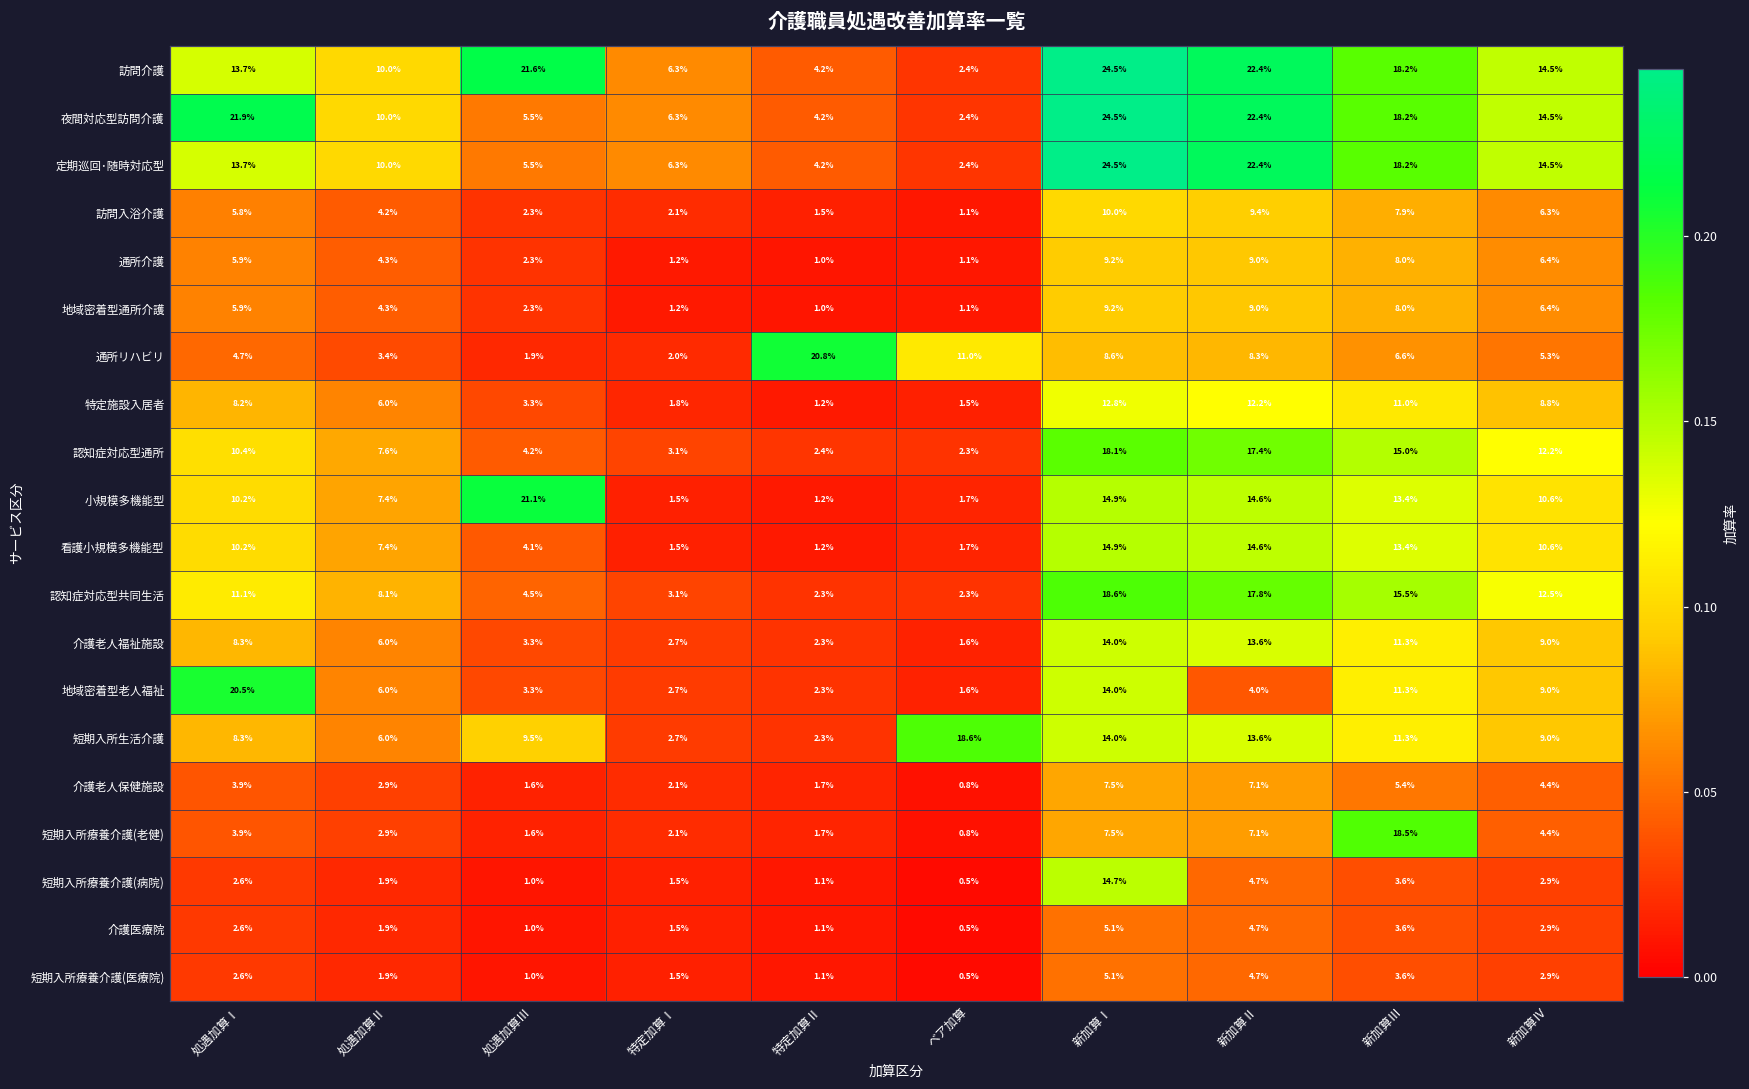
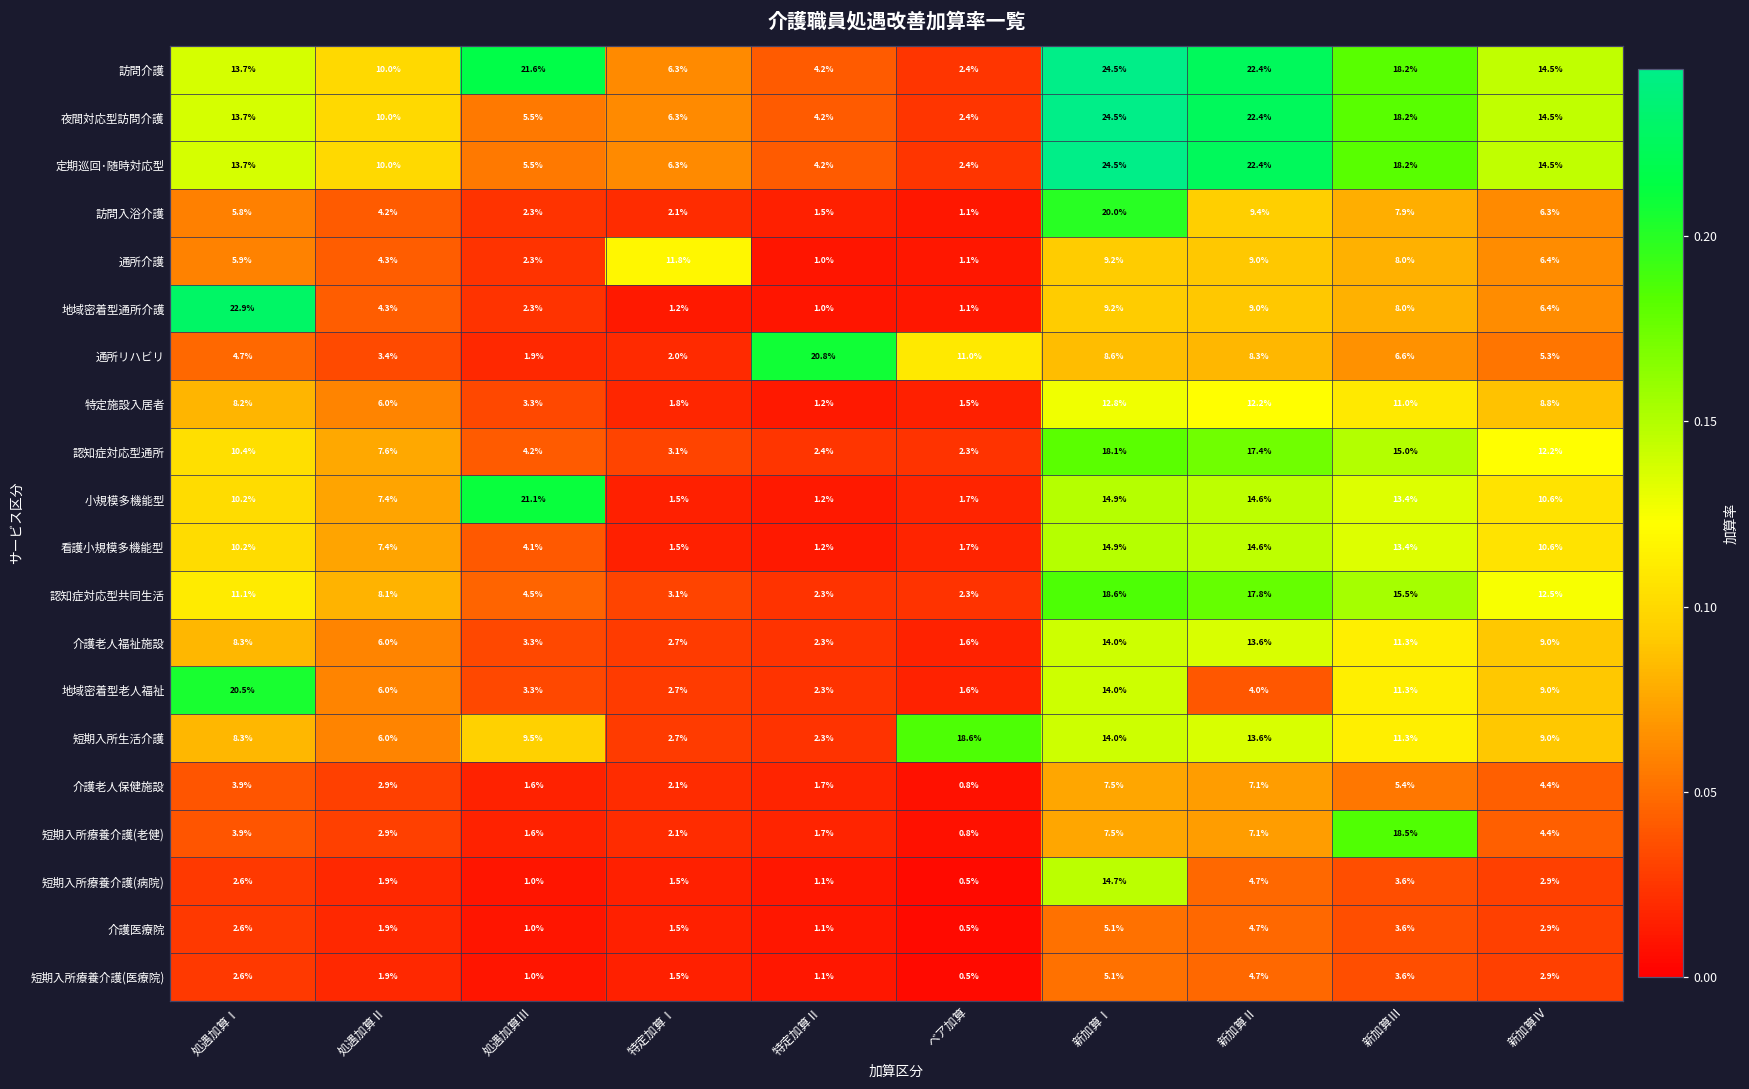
夜間対応型訪問介護, 処遇加算Ⅰ: 21.9% -> 13.7%
訪問入浴介護, 新加算Ⅰ: 10.0% -> 20.0%
通所介護, 特定加算Ⅰ: 1.2% -> 11.8%
地域密着型通所介護, 処遇加算Ⅰ: 5.9% -> 22.9%
